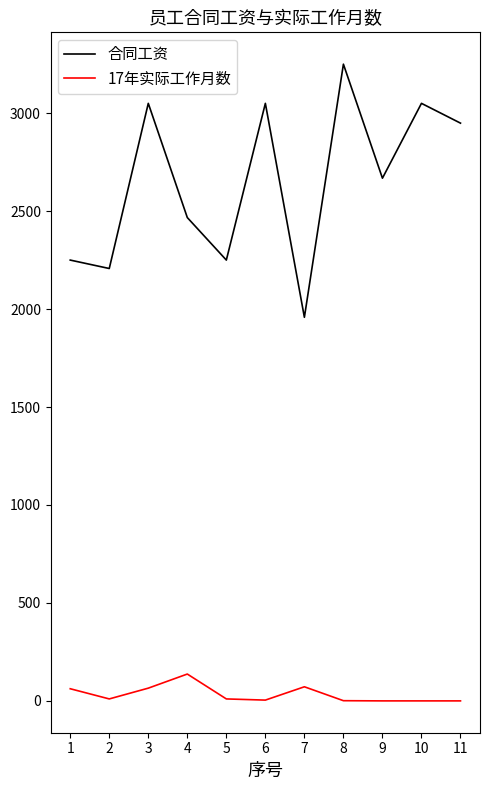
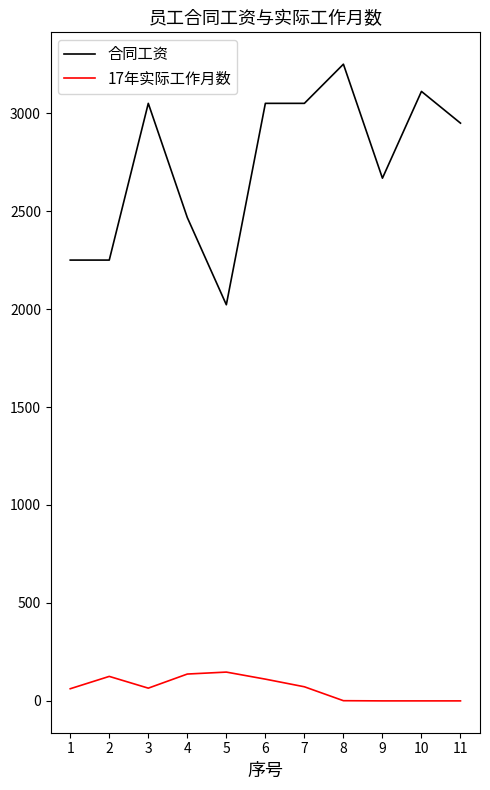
合同工资, 2: 2210 -> 2250
17年实际工作月数, 2: 10 -> 130
合同工资, 5: 2250 -> 2020
17年实际工作月数, 5: 10 -> 150
17年实际工作月数, 6: 0 -> 110
合同工资, 7: 1960 -> 3050
合同工资, 10: 3050 -> 3110
